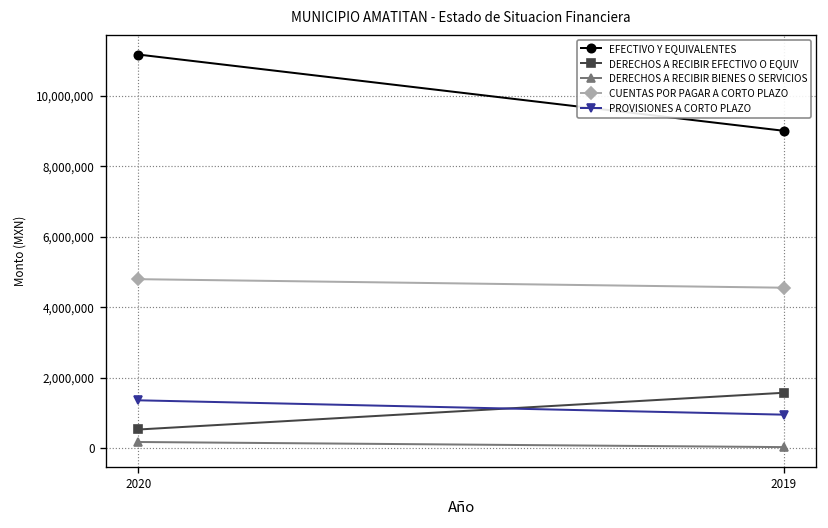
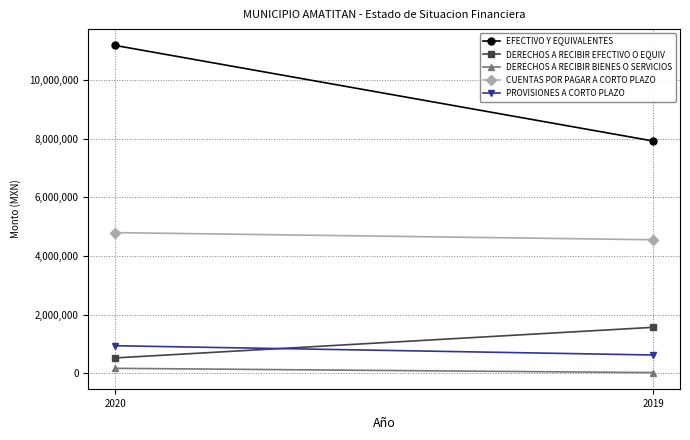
PROVISIONES A CORTO PLAZO, 2020: 1,400,000 -> 900,000
EFECTIVO Y EQUIVALENTES, 2019: 9,000,000 -> 7,900,000
PROVISIONES A CORTO PLAZO, 2019: 1,000,000 -> 600,000
